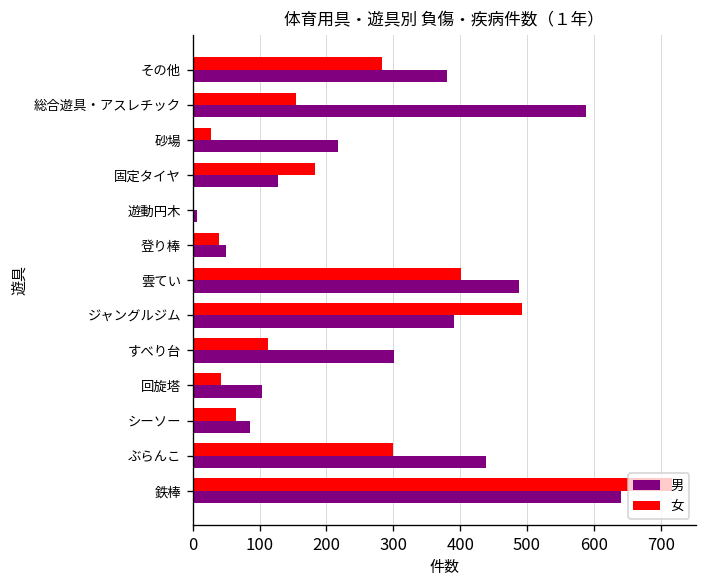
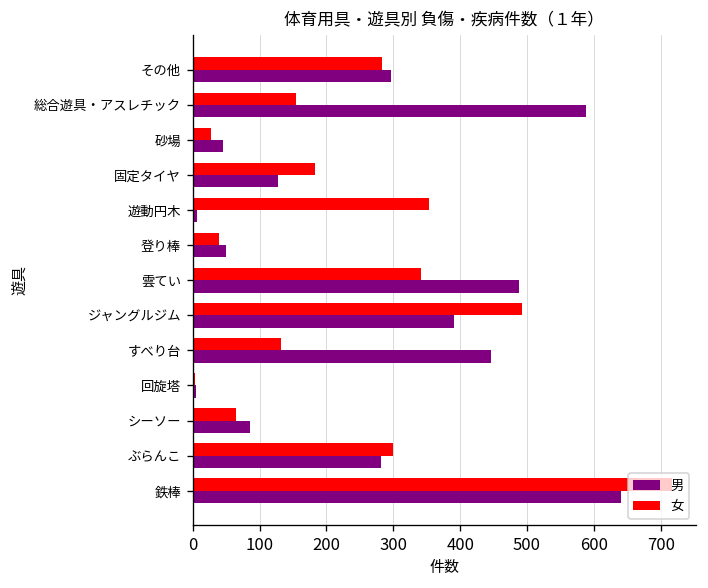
男, その他: 380 -> 300
男, 砂場: 220 -> 50
女, 遊動円木: 0 -> 350
女, 雲てい: 400 -> 340
女, すべり台: 110 -> 130
男, すべり台: 300 -> 450
女, 回旋塔: 40 -> 0
男, 回旋塔: 100 -> 10
男, ぶらんこ: 440 -> 280
